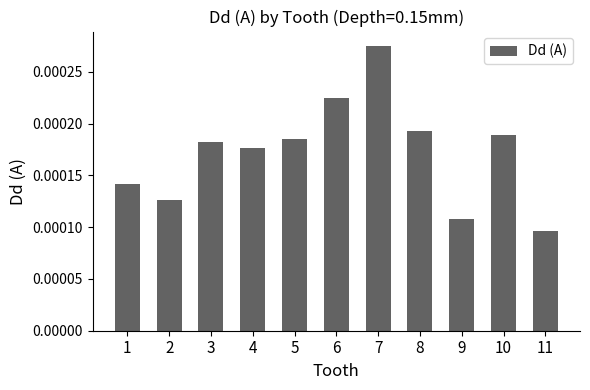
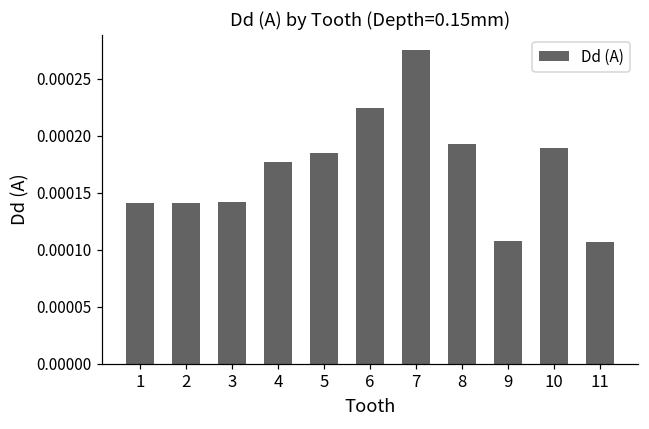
2: 0.000126 -> 0.000141
3: 0.000182 -> 0.000142
11: 0.000097 -> 0.000107
